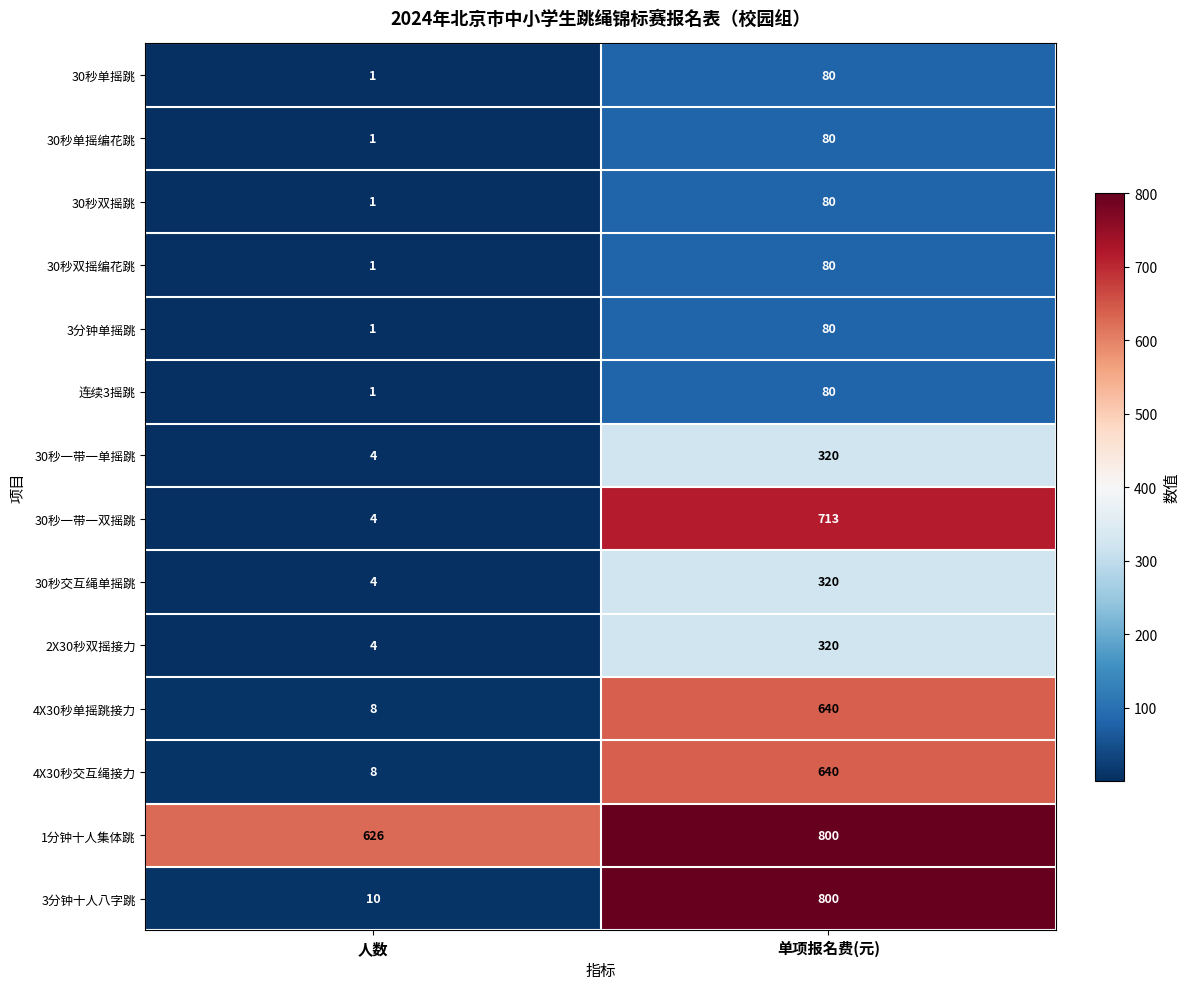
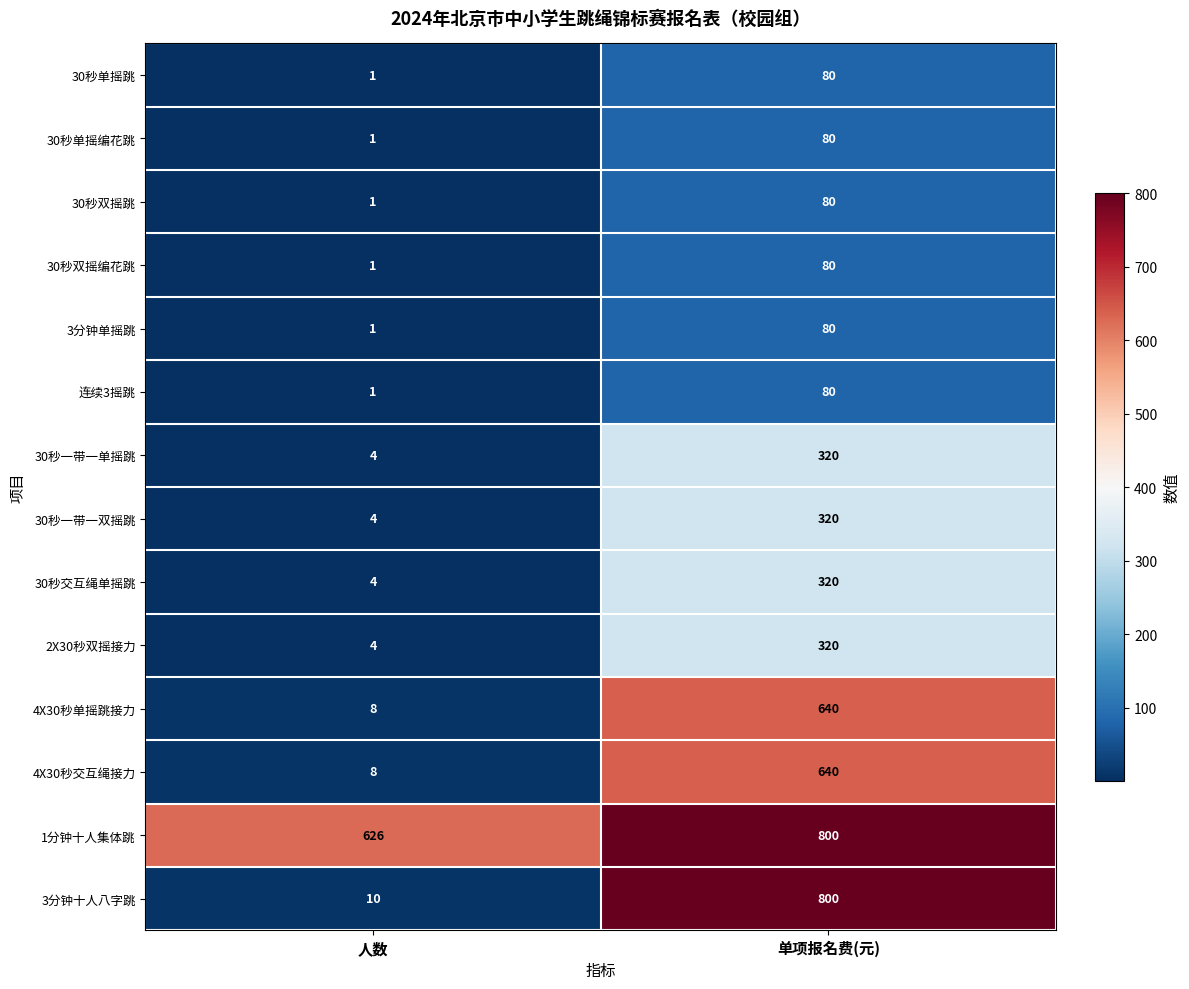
30秒一带一双摇跳, 单项报名费(元): 713 -> 320
